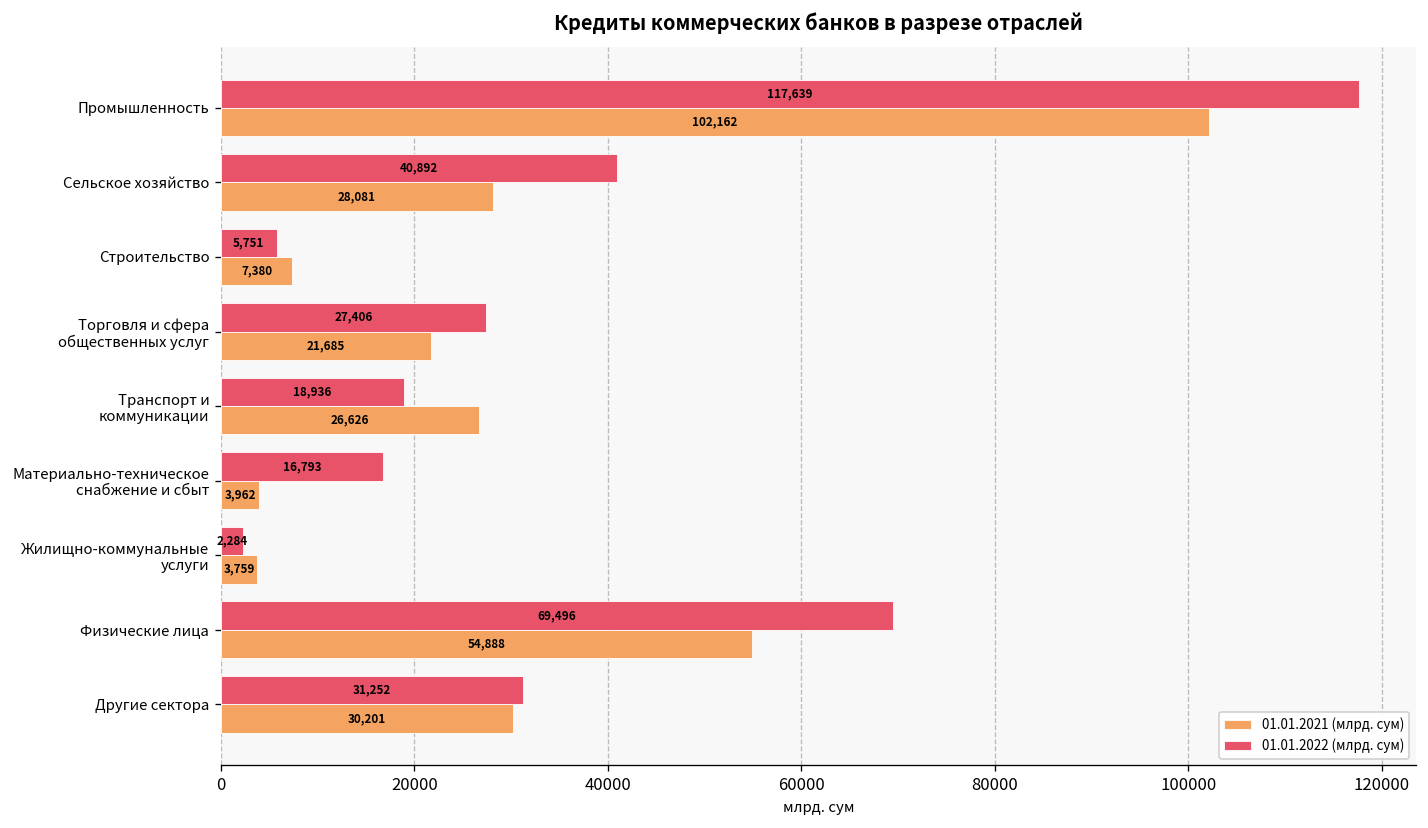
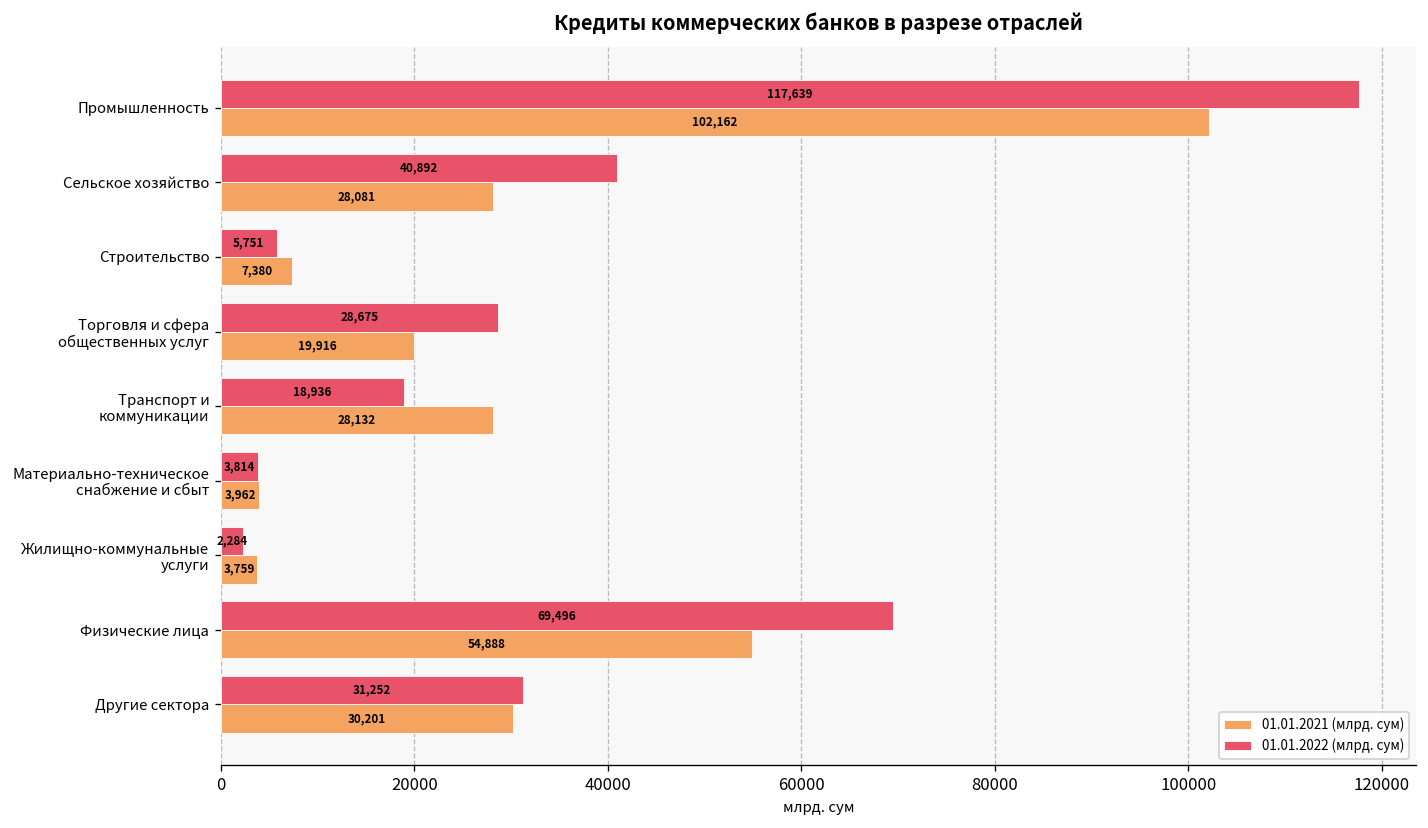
01.01.2022 (млрд. сум), Торговля и сфера общественных услуг: 27,406 -> 28,675
01.01.2021 (млрд. сум), Торговля и сфера общественных услуг: 21,685 -> 19,916
01.01.2021 (млрд. сум), Транспорт и коммуникации: 26,626 -> 28,132
01.01.2022 (млрд. сум), Материально-техническое снабжение и сбыт: 16,793 -> 3,814
